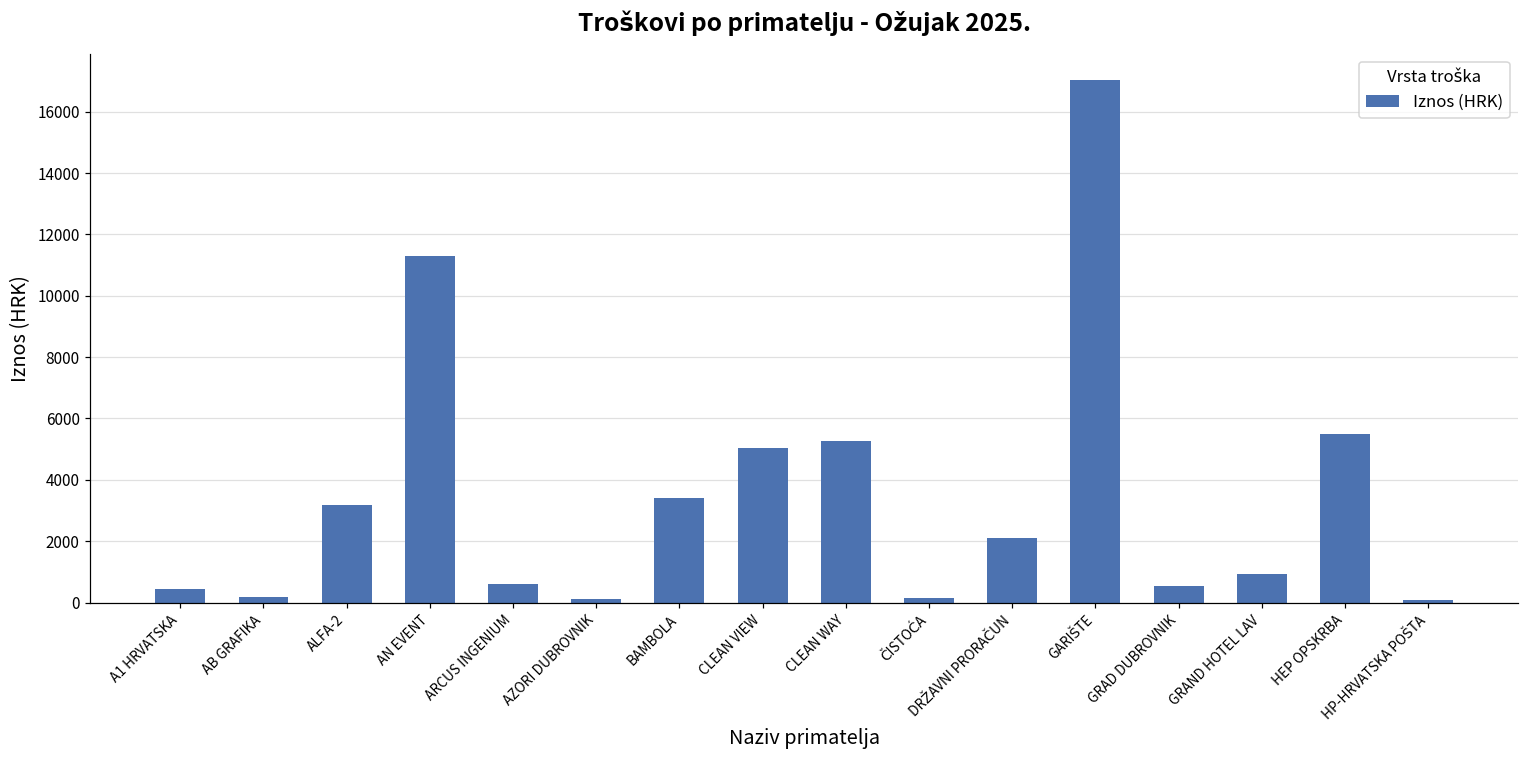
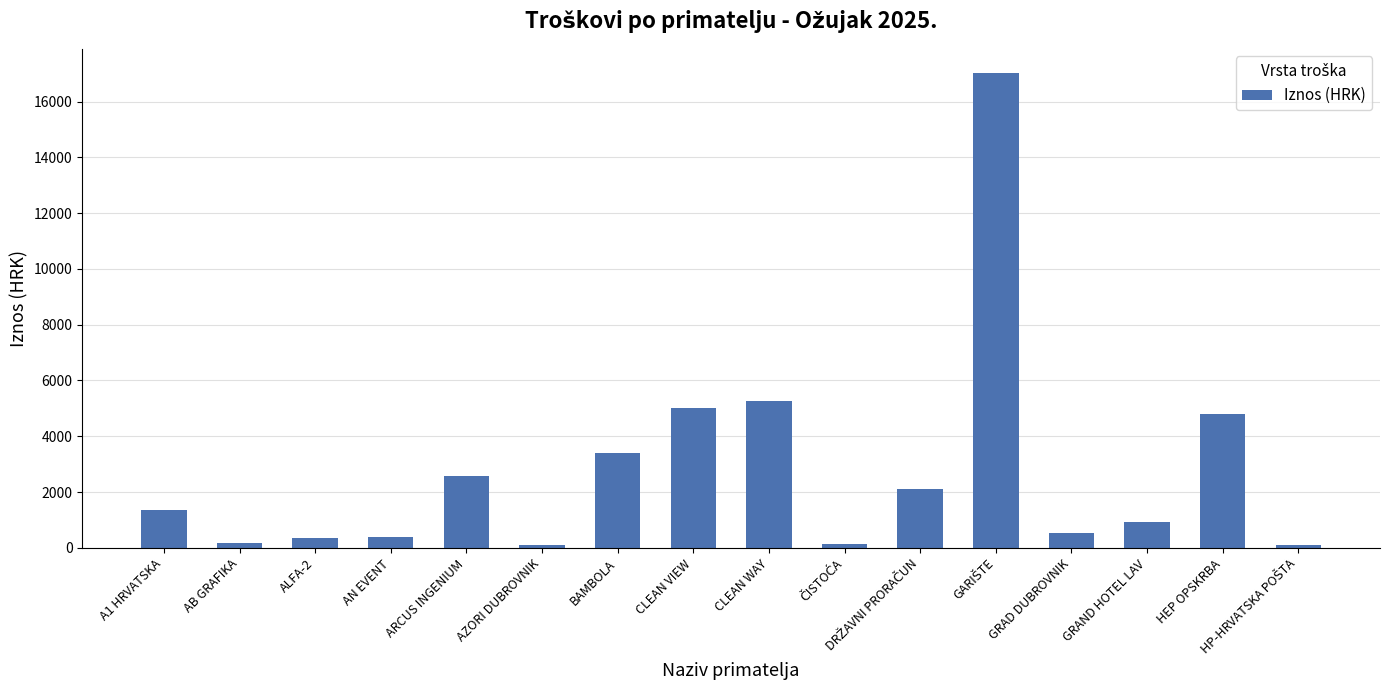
A1 HRVATSKA: 400 -> 1300
ALFA-2: 3200 -> 400
AN EVENT: 11300 -> 400
ARCUS INGENIUM: 600 -> 2600
HEP OPSKRBA: 5500 -> 4800
